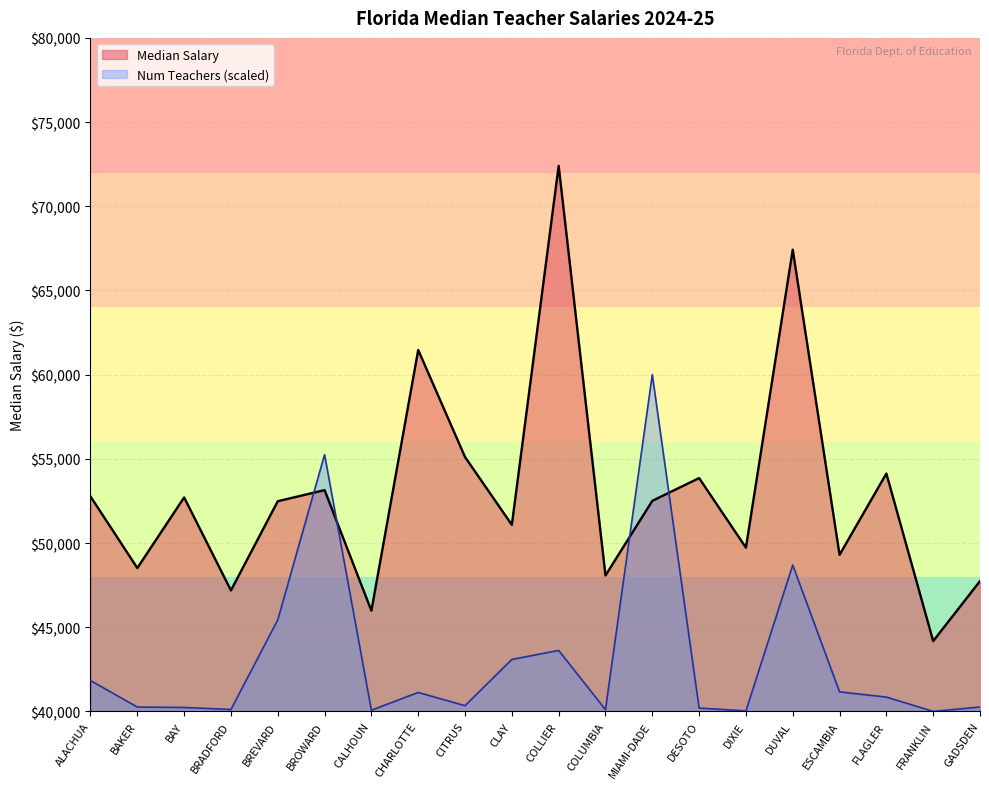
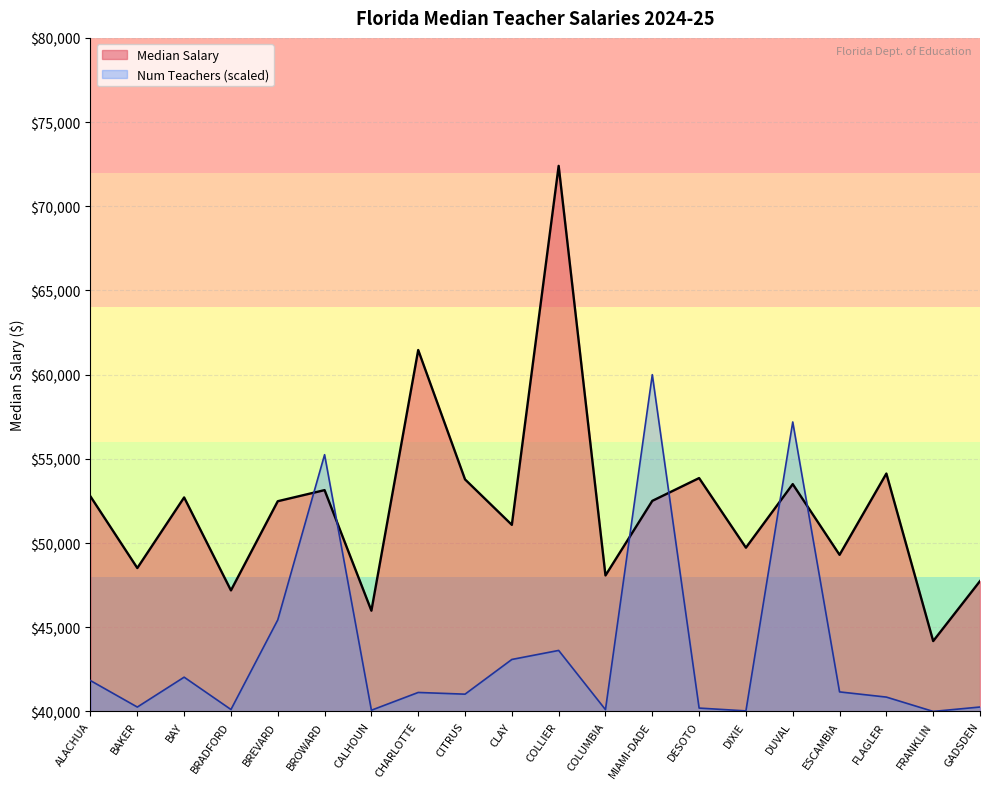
Num Teachers (scaled), BAY: $40,200 -> $42,000
Median Salary, CITRUS: $55,100 -> $53,800
Num Teachers (scaled), CITRUS: $40,300 -> $41,000
Median Salary, DUVAL: $67,400 -> $53,500
Num Teachers (scaled), DUVAL: $48,700 -> $57,200
